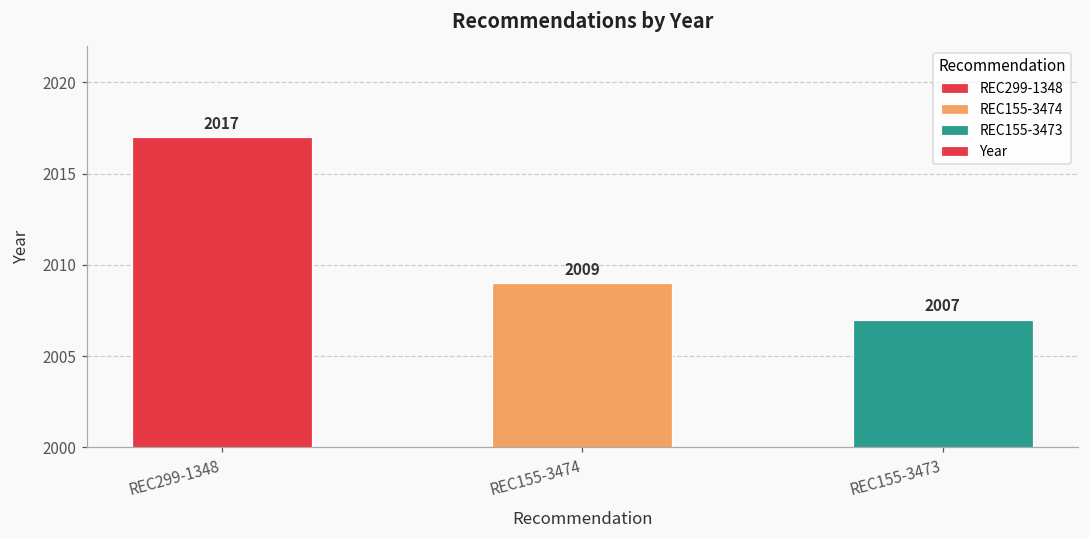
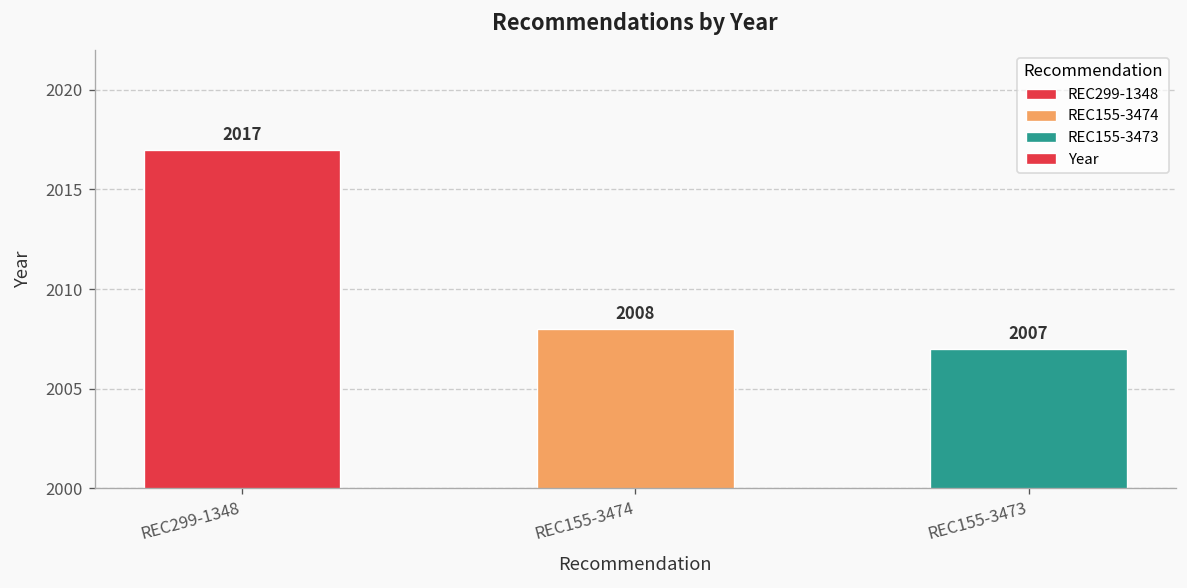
REC155-3474: 2009 -> 2008
